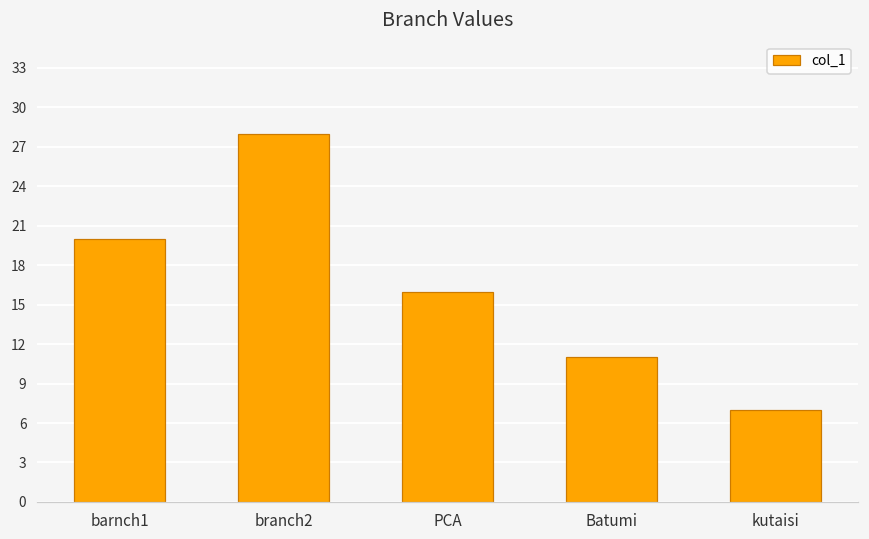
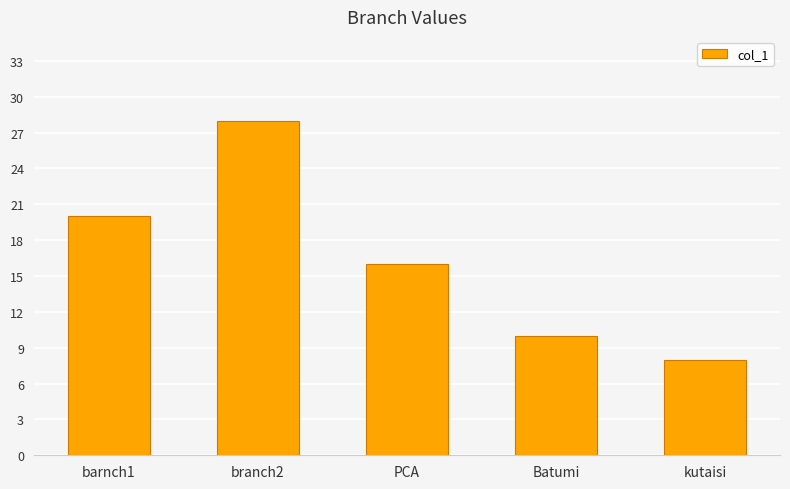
Batumi: 11 -> 10
kutaisi: 7 -> 8
